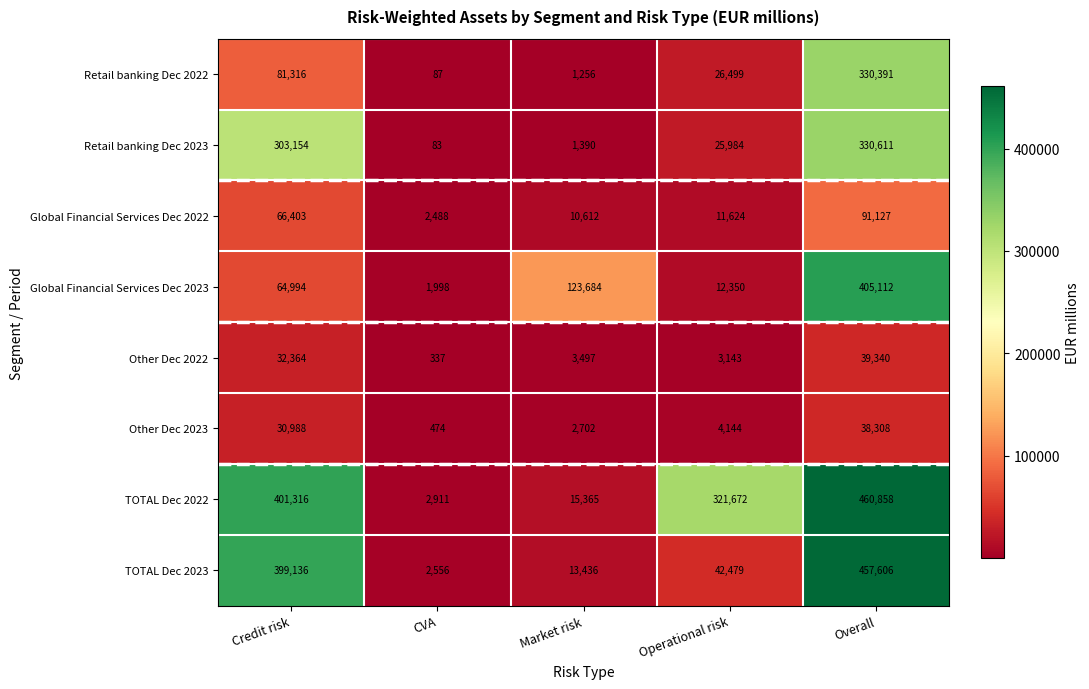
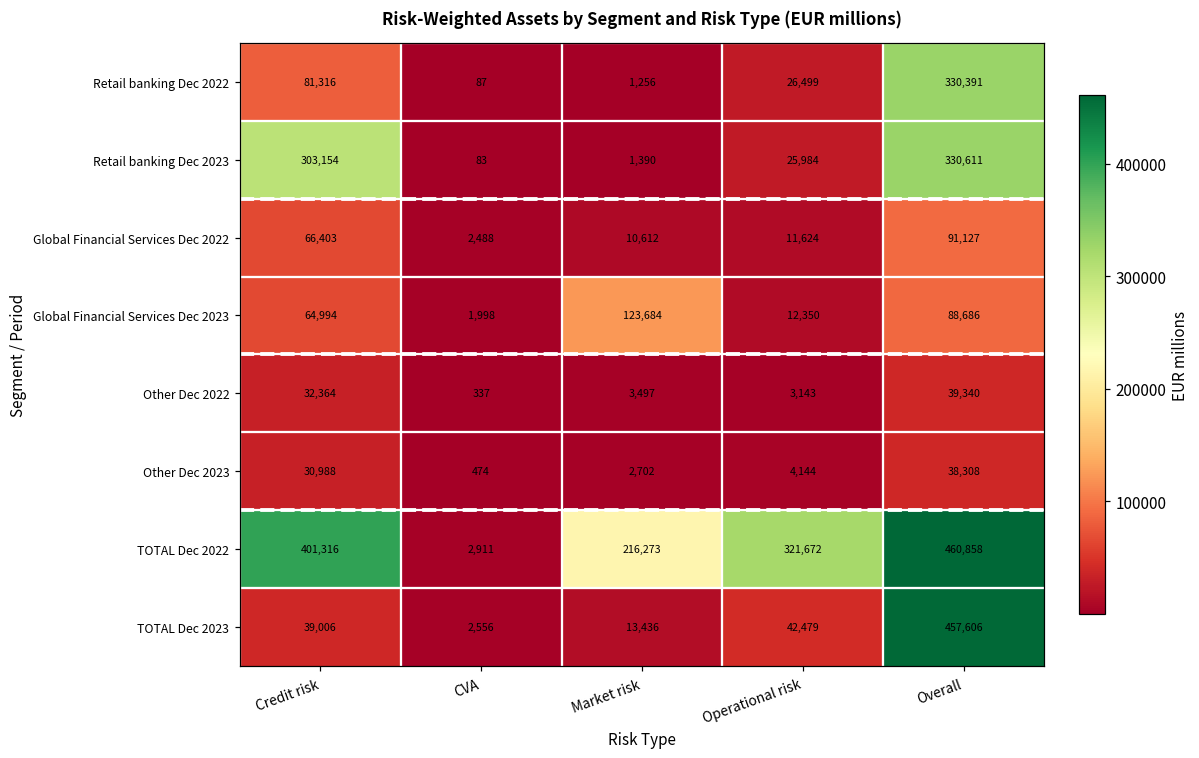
Global Financial Services Dec 2023, Overall: 405,112 -> 88,686
TOTAL Dec 2022, Market risk: 15,365 -> 216,273
TOTAL Dec 2023, Credit risk: 399,136 -> 39,006
